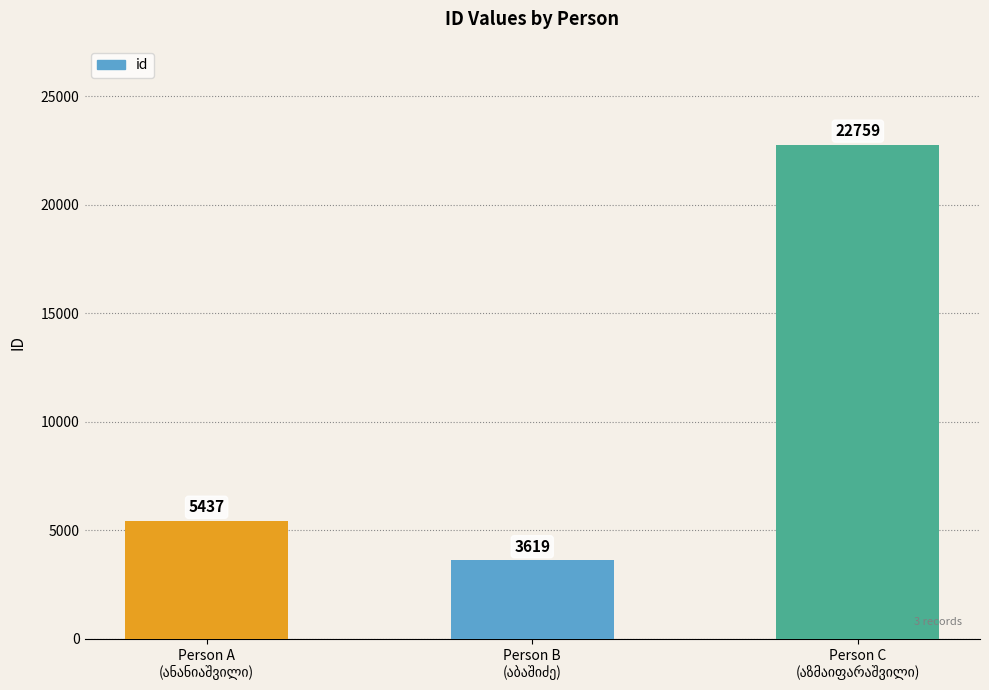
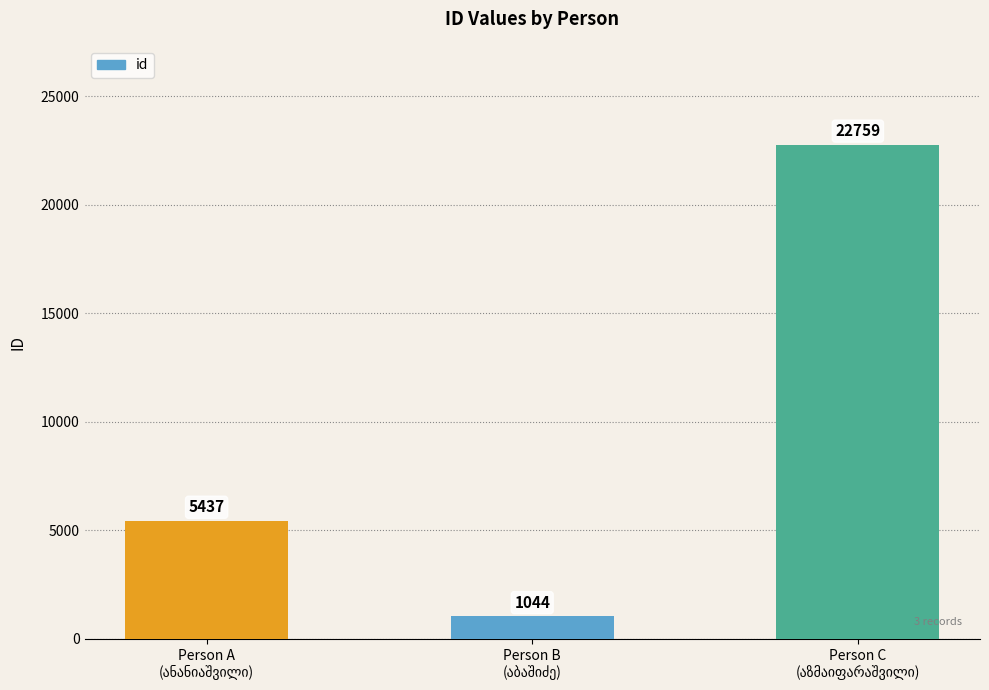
Person B (აბაშიძე): 3619 -> 1044
